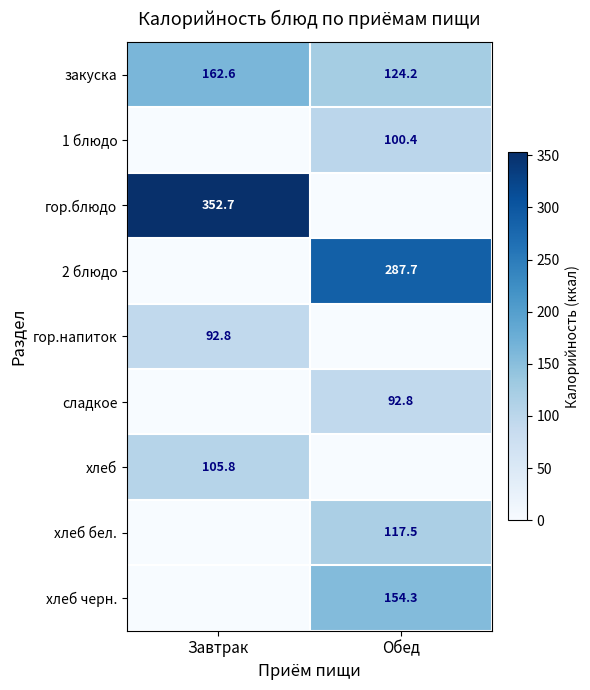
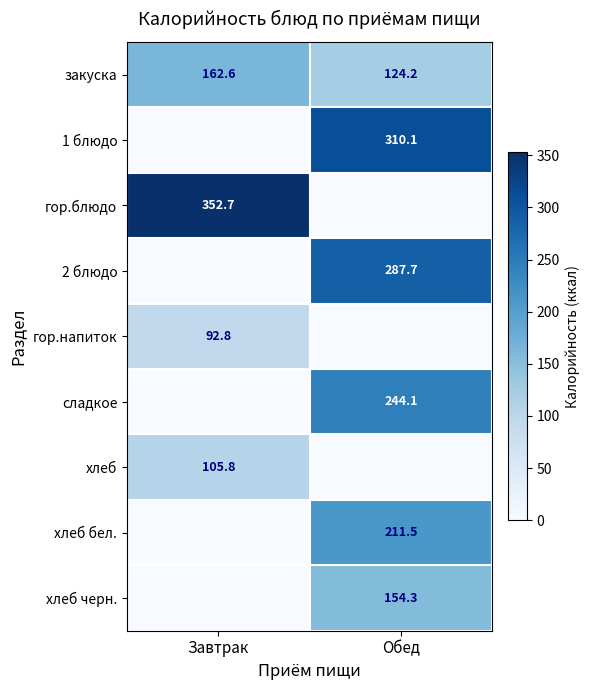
1 блюдо, Обед: 100.4 -> 310.1
сладкое, Обед: 92.8 -> 244.1
хлеб бел., Обед: 117.5 -> 211.5
